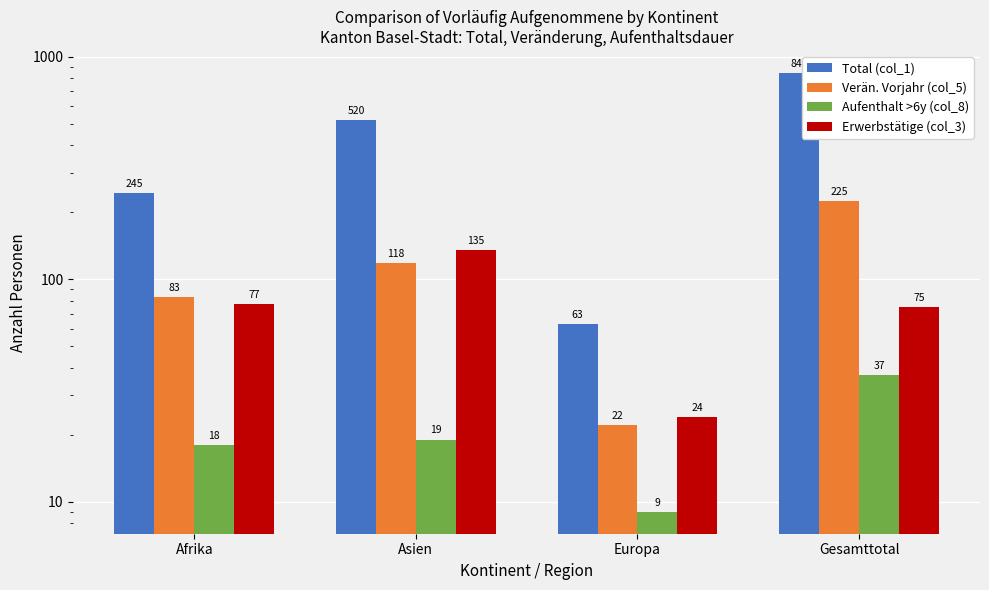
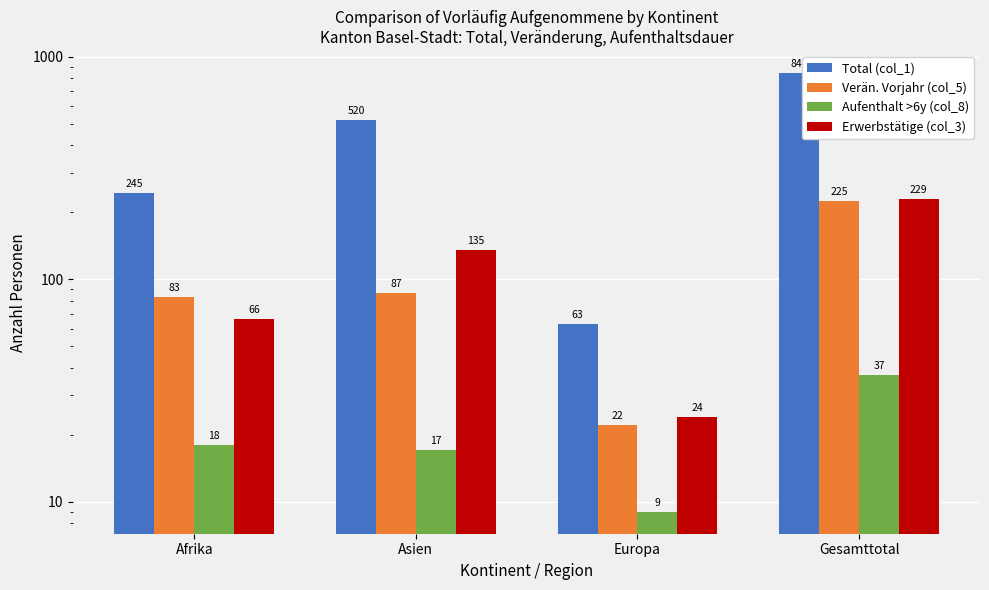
Erwerbstätige (col_3), Afrika: 77 -> 66
Verän. Vorjahr (col_5), Asien: 118 -> 87
Aufenthalt >6y (col_8), Asien: 19 -> 17
Erwerbstätige (col_3), Gesamttotal: 75 -> 229
